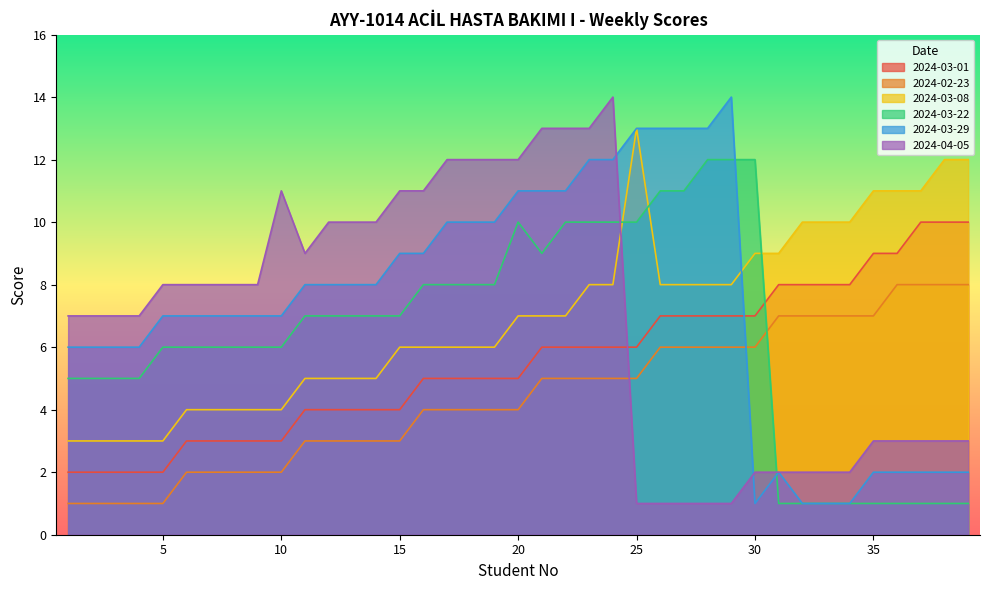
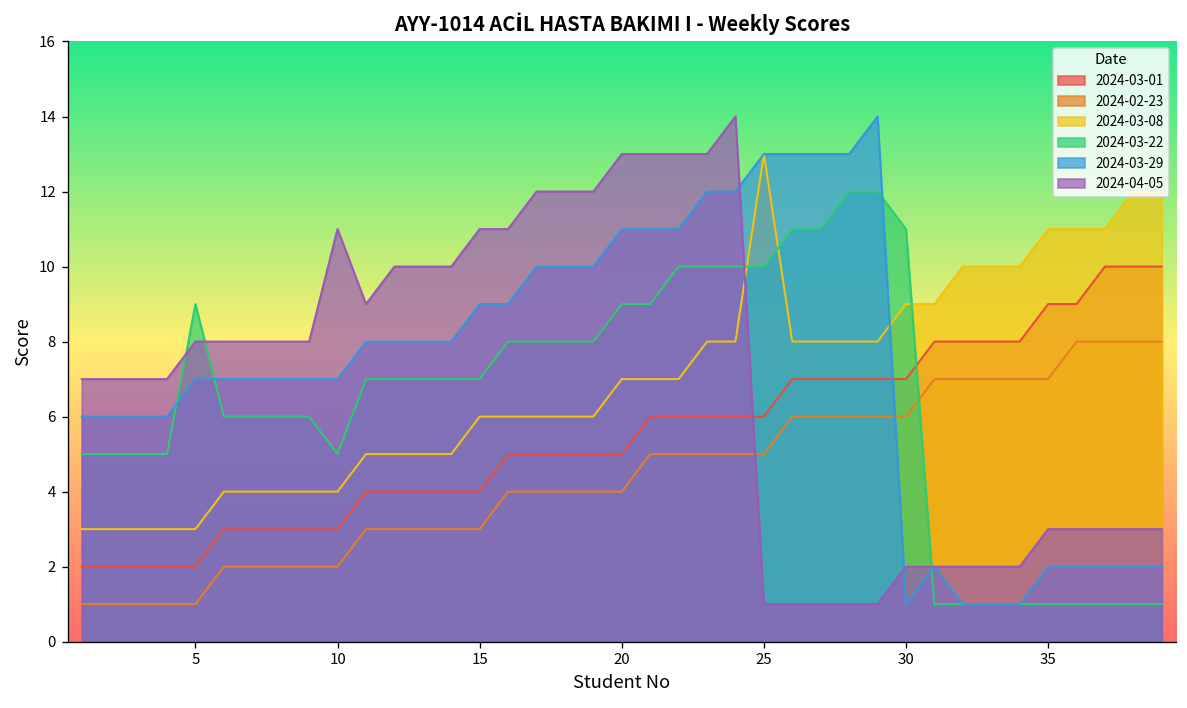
2024-03-22, 5: 6 -> 9
2024-03-22, 10: 6 -> 5
2024-03-22, 20: 10 -> 9
2024-04-05, 20: 12 -> 13
2024-03-22, 30: 12 -> 11
